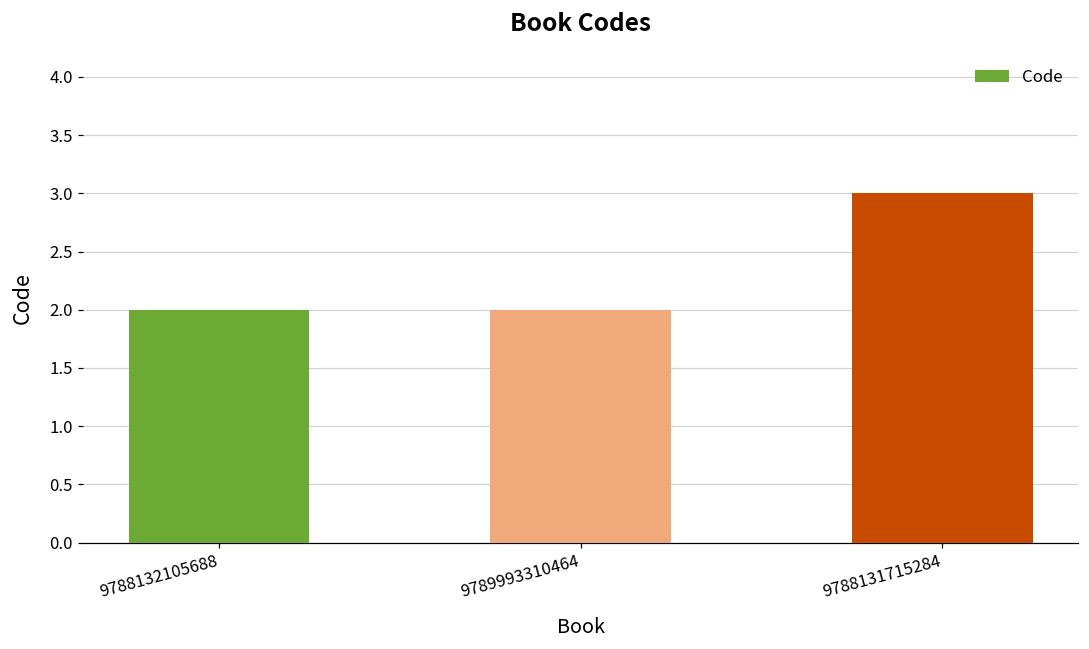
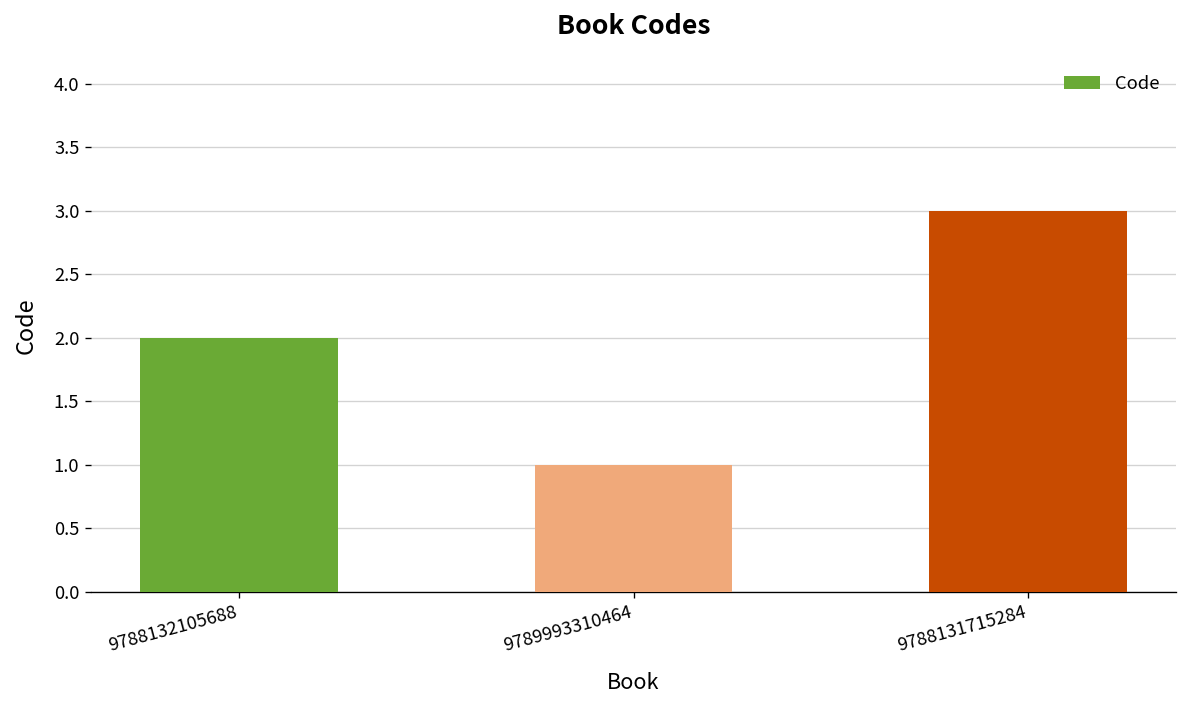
9789993310464: 2 -> 1
